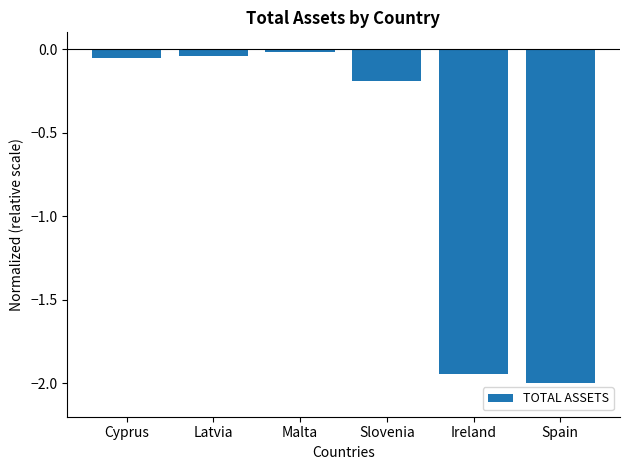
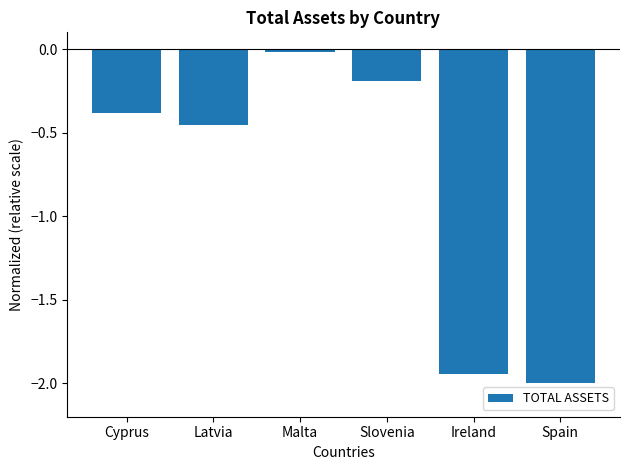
Cyprus: -0.06 -> -0.38
Latvia: -0.04 -> -0.45
